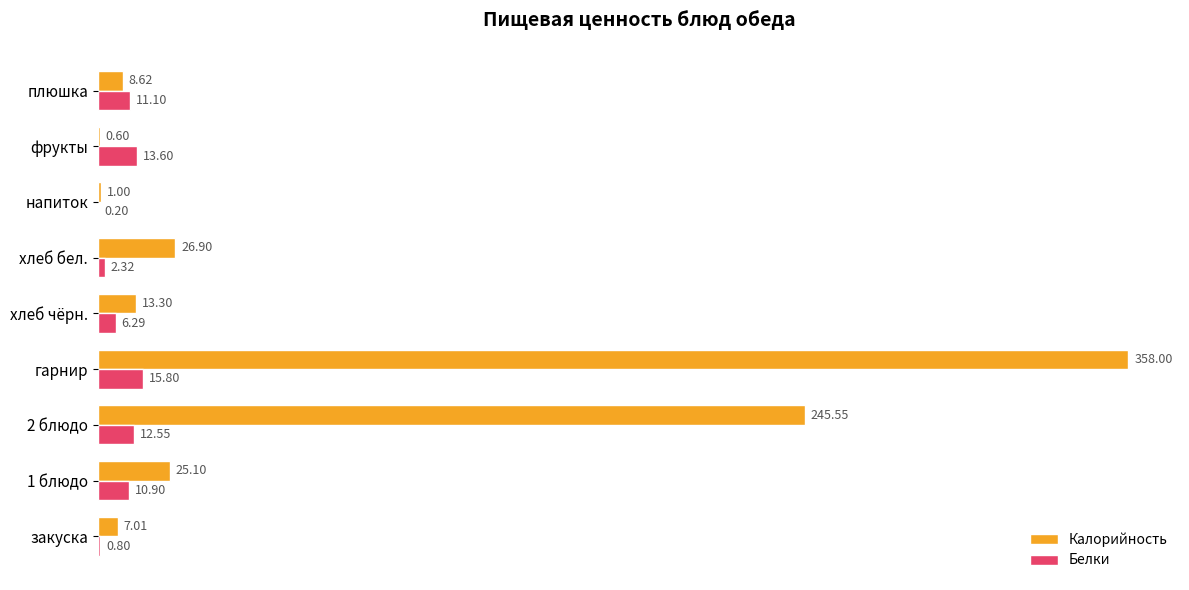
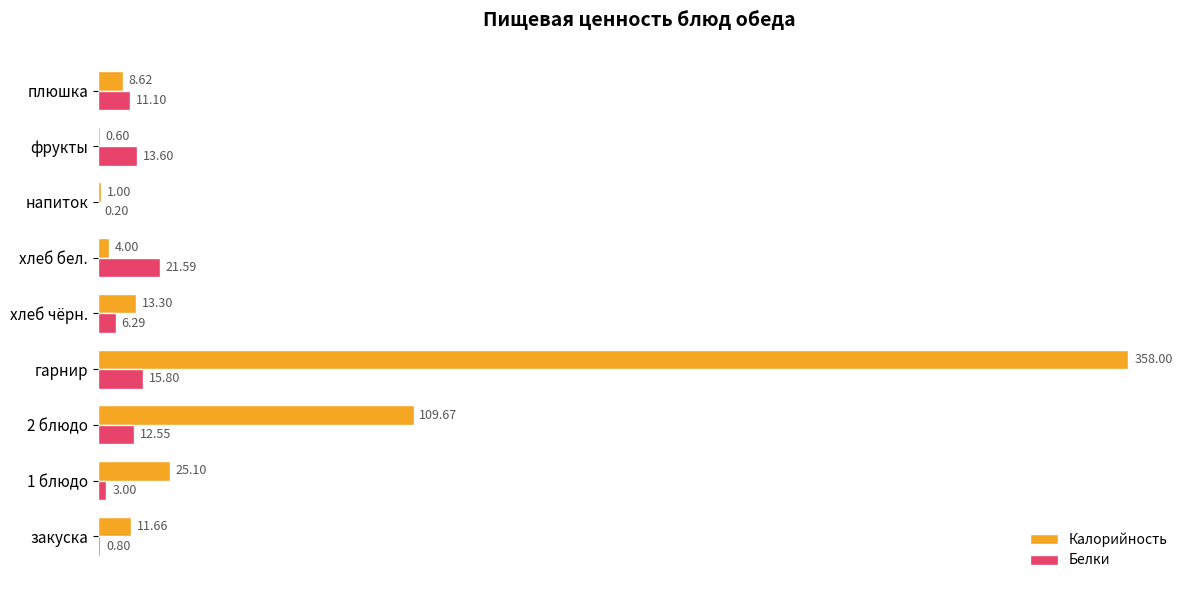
Калорийность, хлеб бел.: 26.90 -> 4.00
Белки, хлеб бел.: 2.32 -> 21.59
Калорийность, 2 блюдо: 245.55 -> 109.67
Белки, 1 блюдо: 10.90 -> 3.00
Калорийность, закуска: 7.01 -> 11.66
